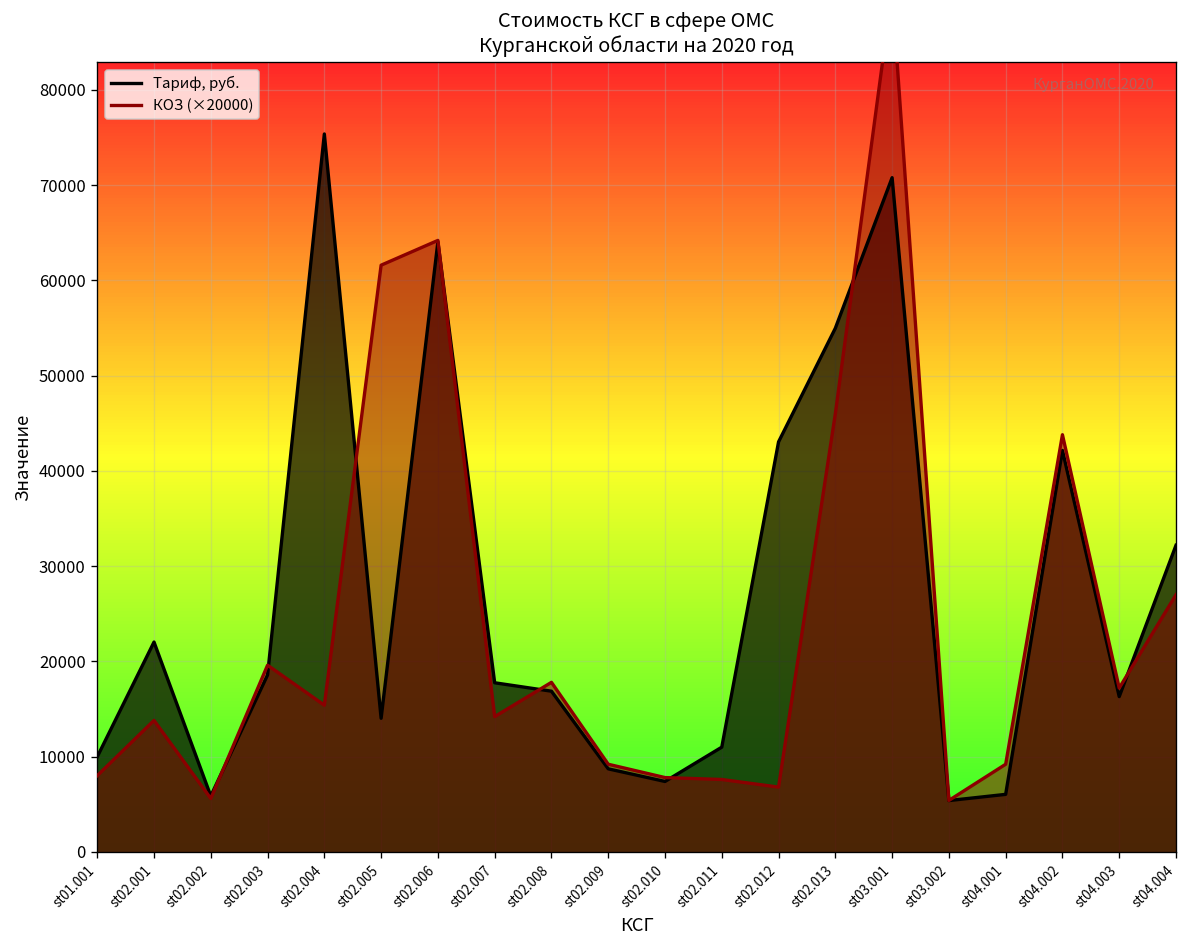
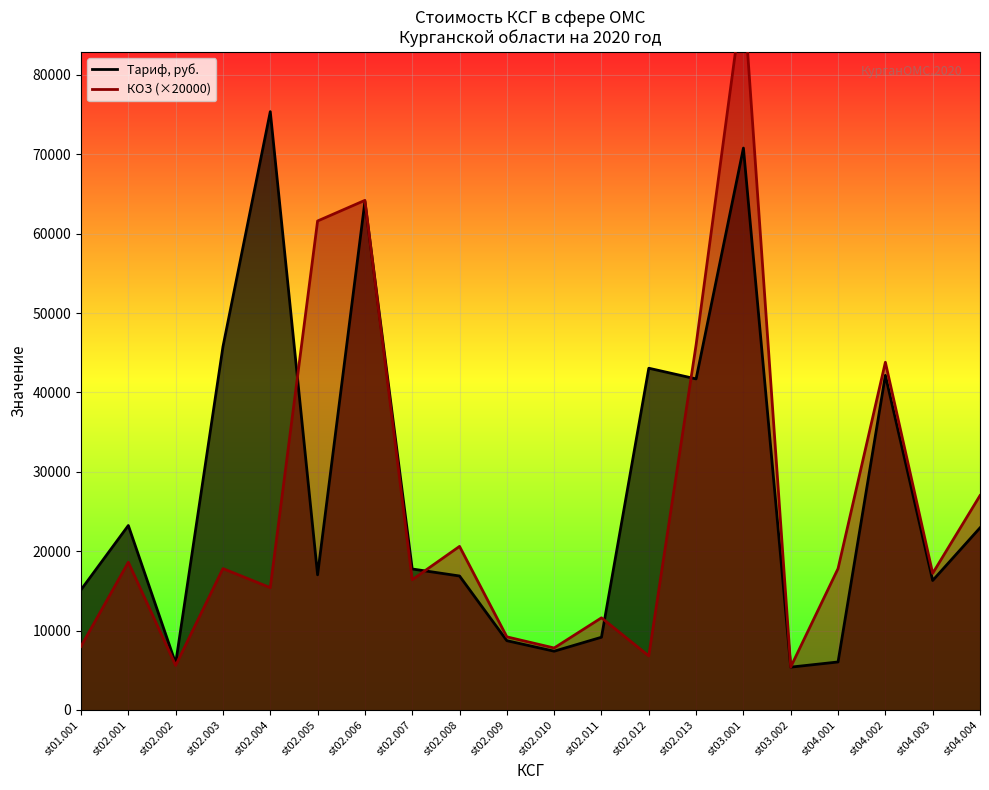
Тариф, руб., st01.001: 10000 -> 15000
Тариф, руб., st02.001: 22000 -> 23000
КОЗ (×20000), st02.001: 14000 -> 19000
Тариф, руб., st02.003: 19000 -> 46000
КОЗ (×20000), st02.003: 20000 -> 18000
Тариф, руб., st02.005: 14000 -> 17000
КОЗ (×20000), st02.007: 14000 -> 16000
КОЗ (×20000), st02.008: 18000 -> 21000
Тариф, руб., st02.011: 11000 -> 9000
КОЗ (×20000), st02.011: 8000 -> 12000
Тариф, руб., st02.013: 55000 -> 42000
КОЗ (×20000), st04.001: 9000 -> 18000
Тариф, руб., st04.004: 32000 -> 23000
